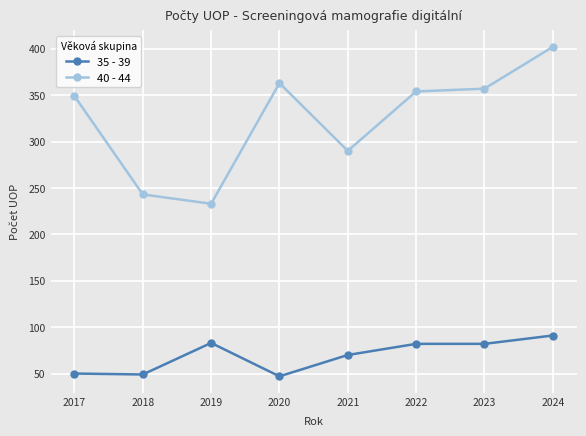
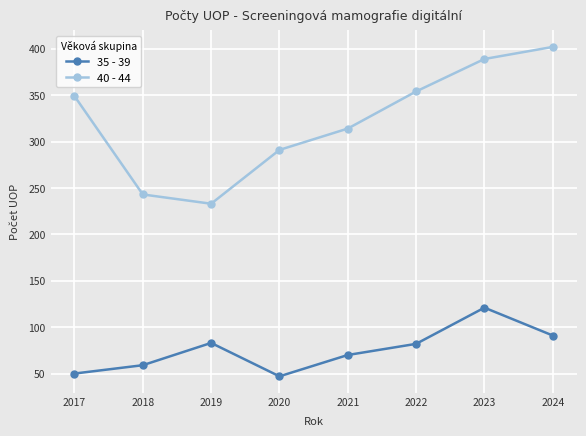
35 - 39, 2018: 50 -> 60
40 - 44, 2020: 360 -> 290
40 - 44, 2021: 290 -> 310
35 - 39, 2023: 80 -> 120
40 - 44, 2023: 360 -> 390
